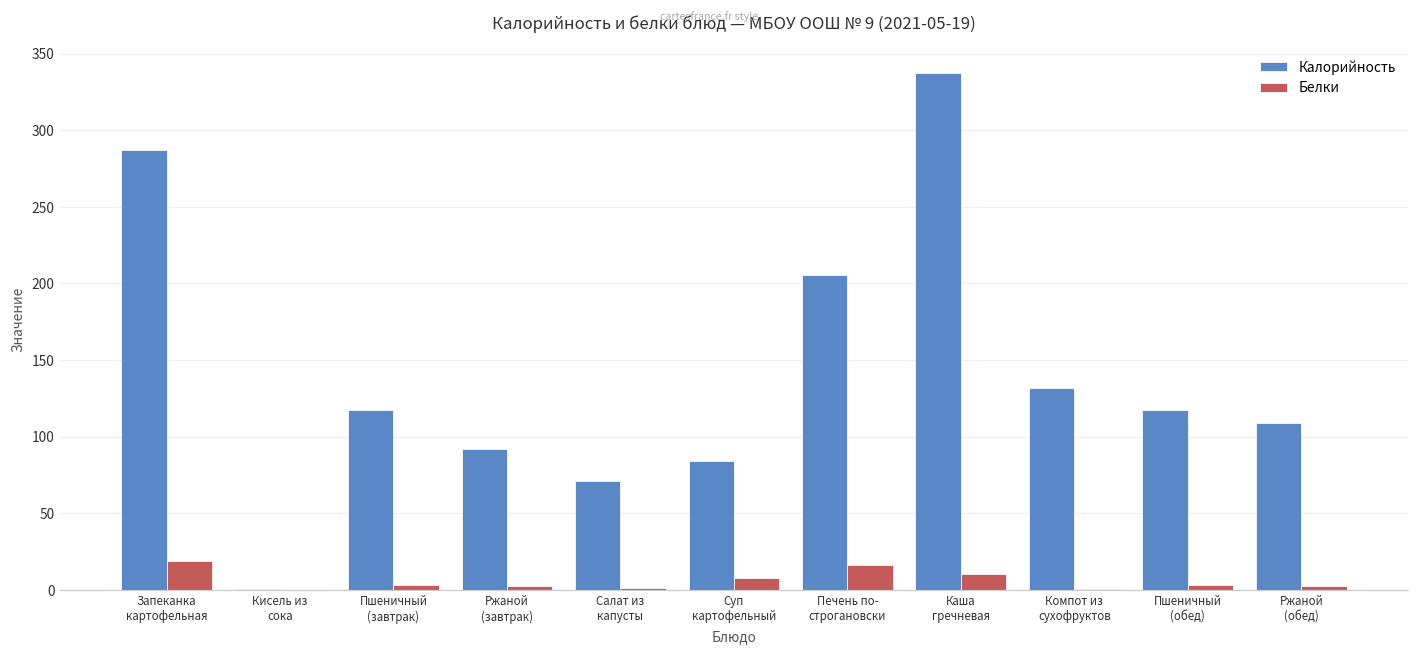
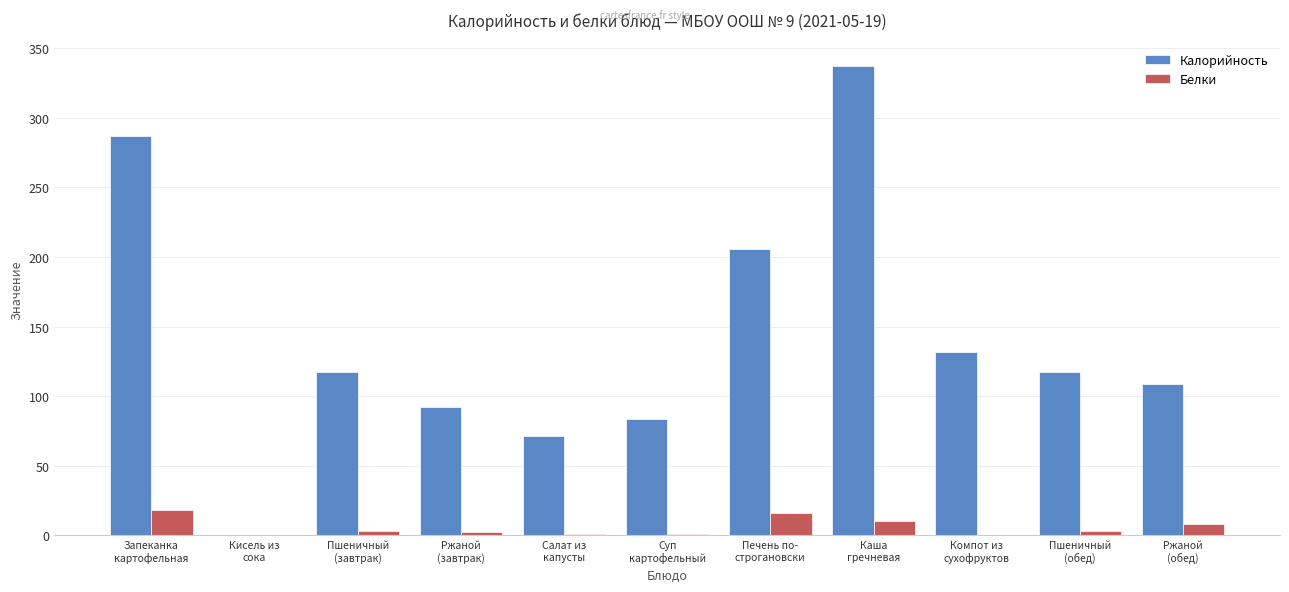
Белки, Суп картофельный: 8 -> 1
Белки, Ржаной (обед): 2 -> 8
